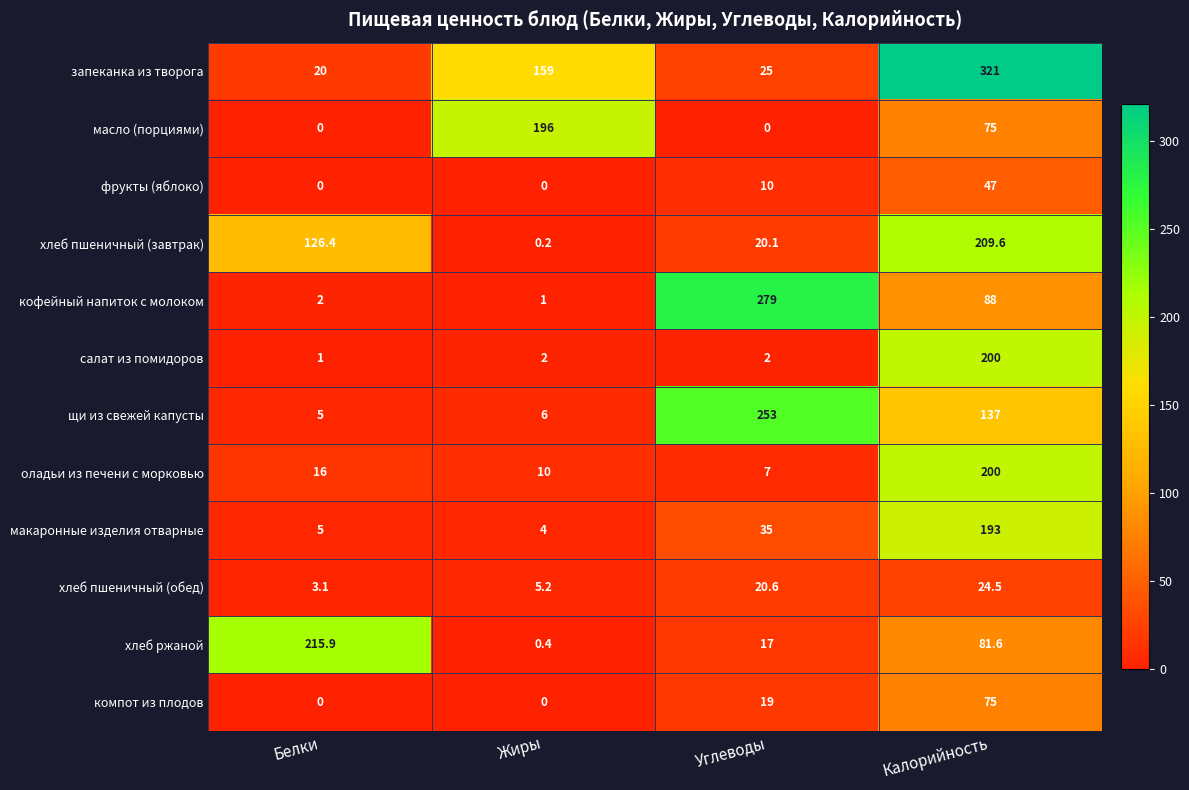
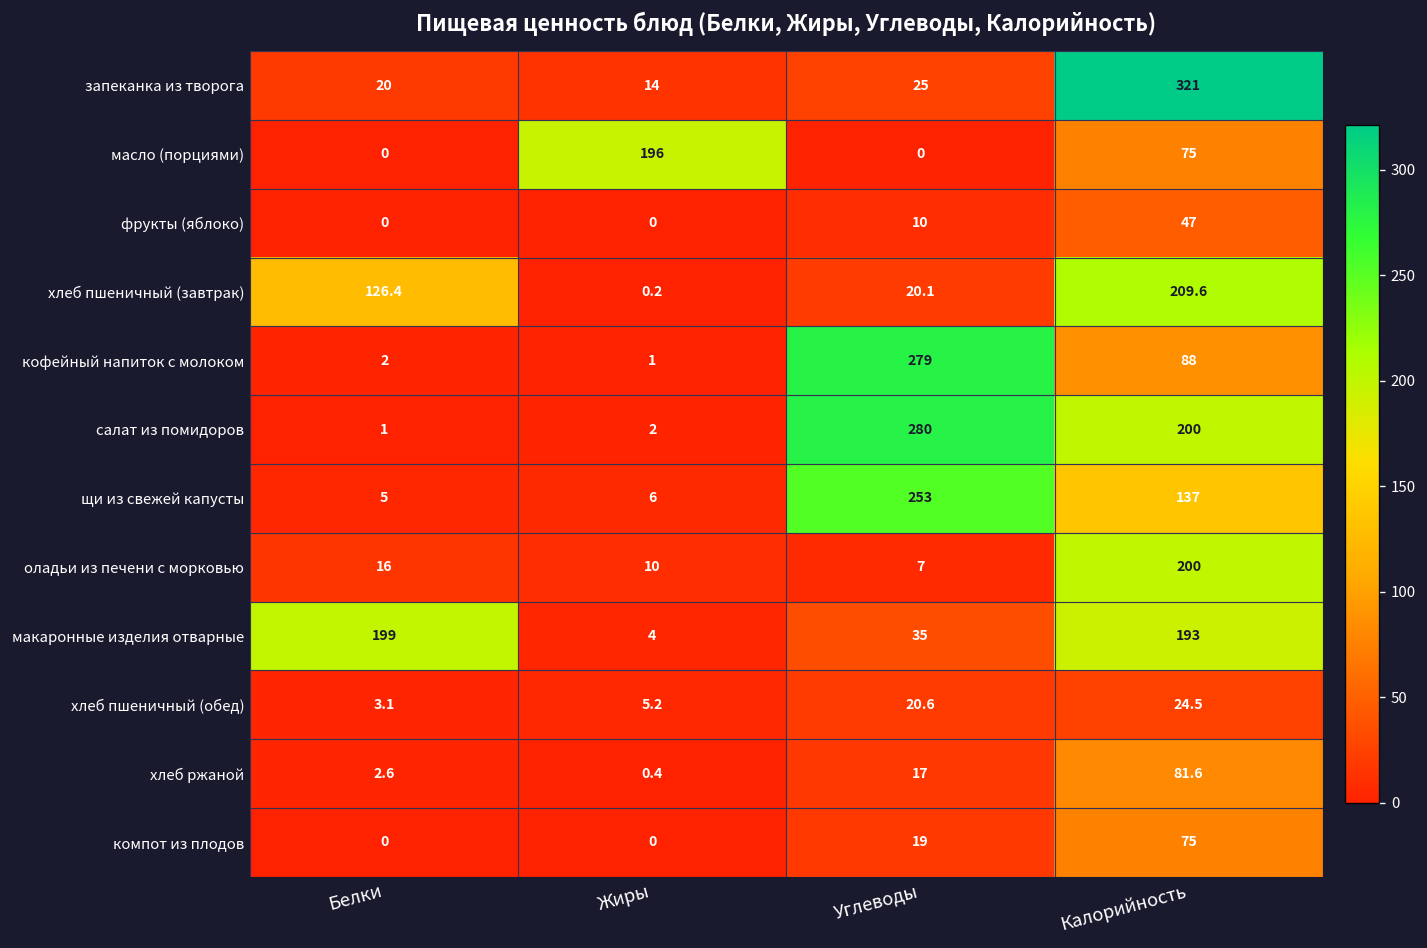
запеканка из творога, Жиры: 159 -> 14
салат из помидоров, Углеводы: 2 -> 280
макаронные изделия отварные, Белки: 5 -> 199
хлеб ржаной, Белки: 215.9 -> 2.6
